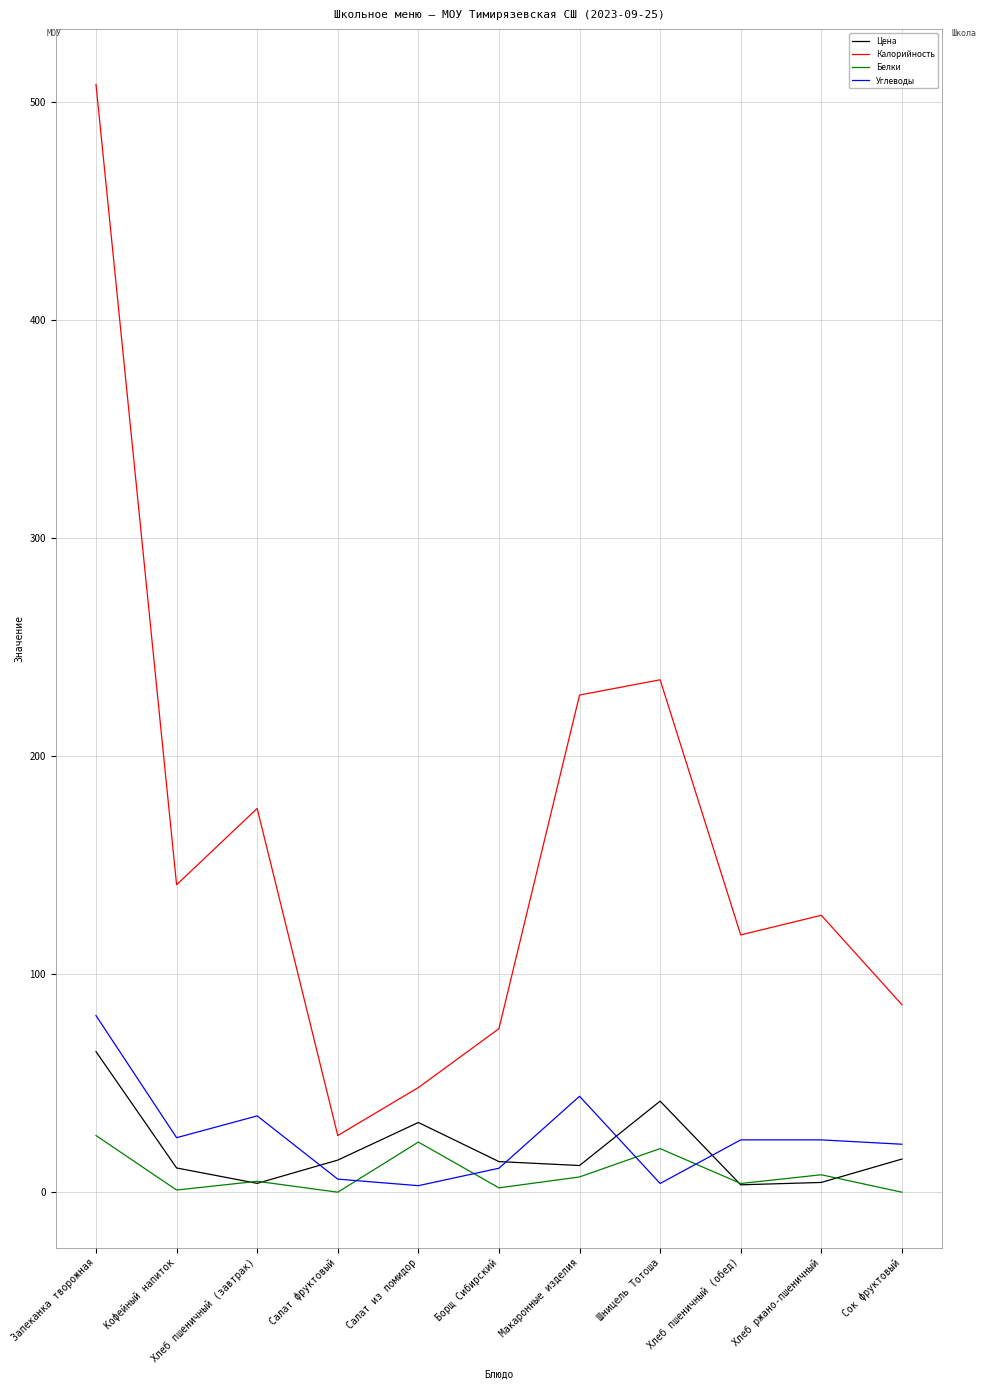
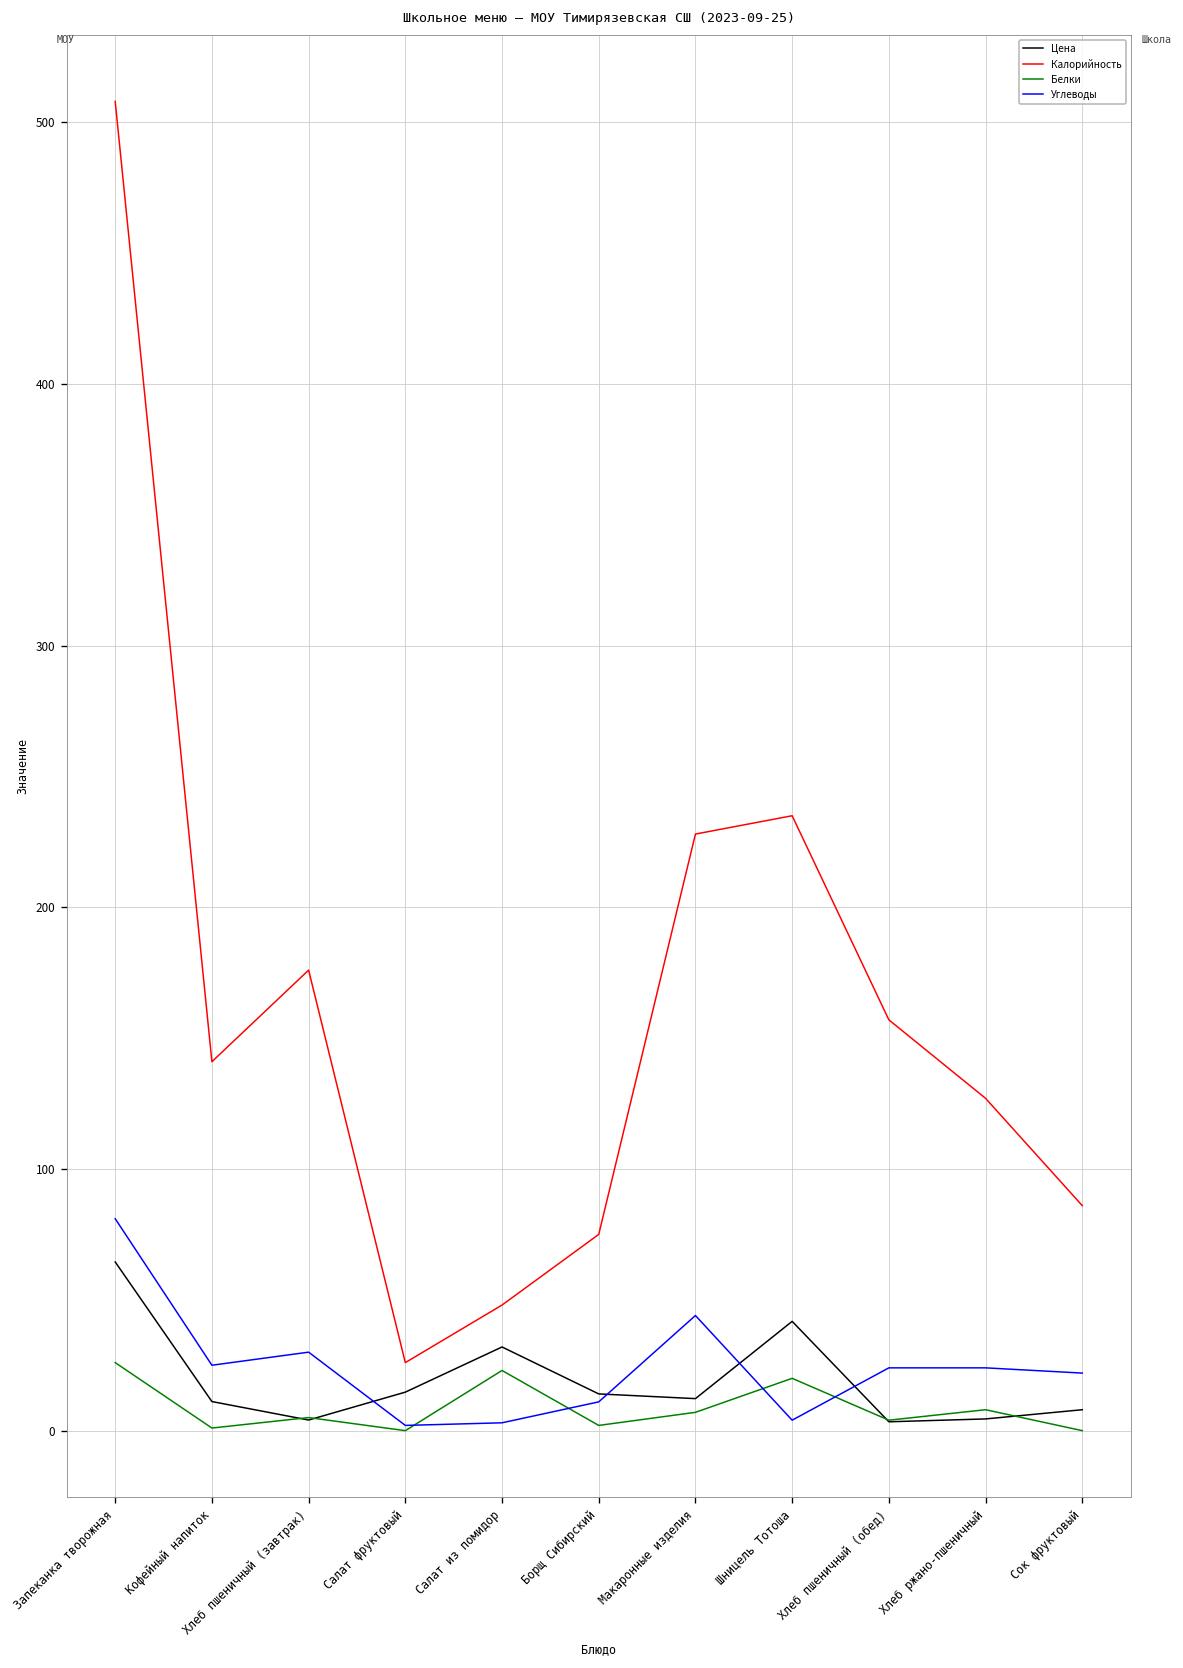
Углеводы, Хлеб пшеничный (завтрак): 35 -> 30
Углеводы, Салат фруктовый: 6 -> 2
Калорийность, Хлеб пшеничный (обед): 118 -> 157
Цена, Сок фруктовый: 15 -> 8
